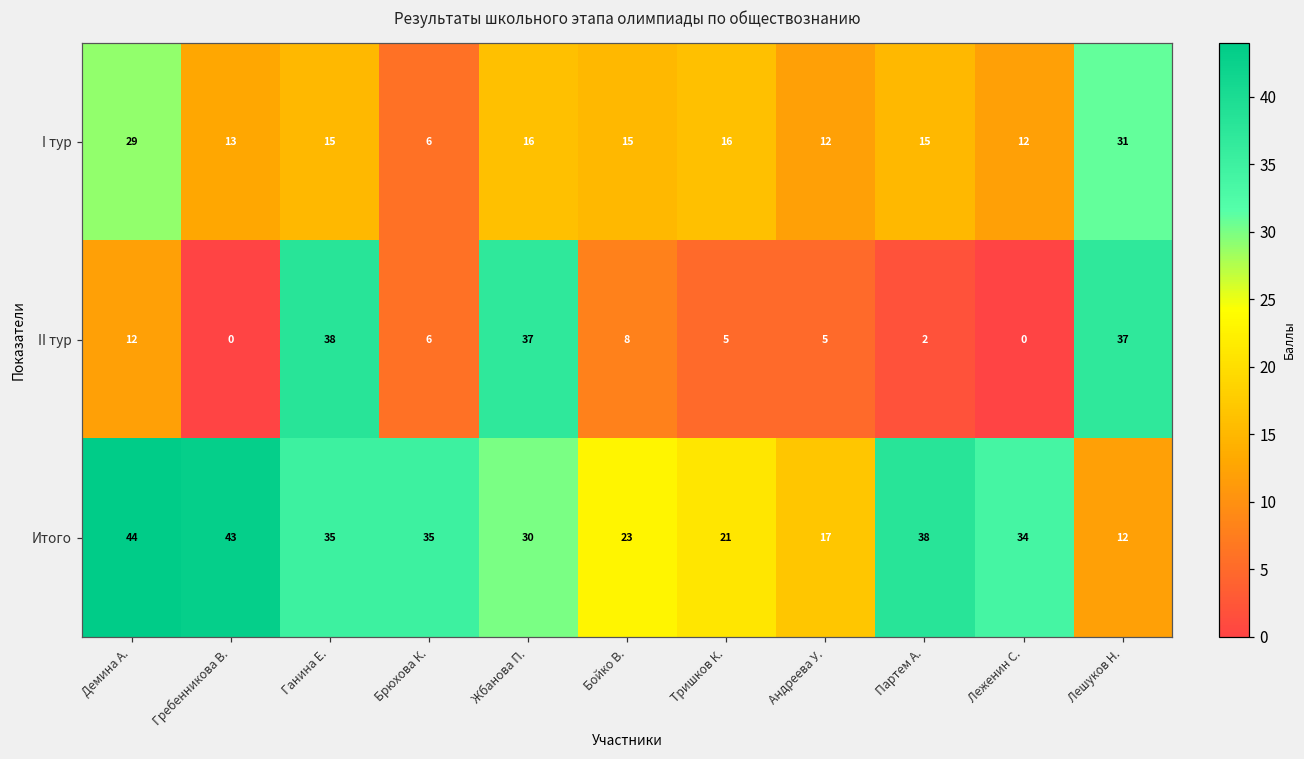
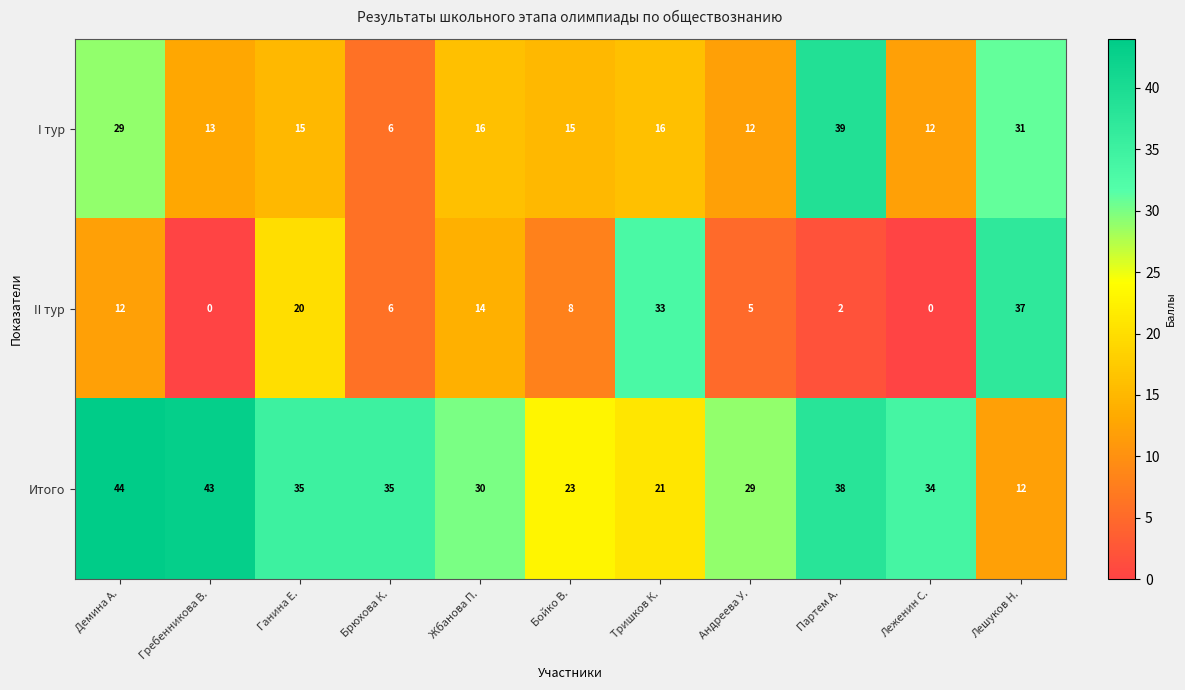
I тур, Партем А.: 15 -> 39
II тур, Ганина Е.: 38 -> 20
II тур, Жбанова П.: 37 -> 14
II тур, Тришков К.: 5 -> 33
Итого, Андреева У.: 17 -> 29
